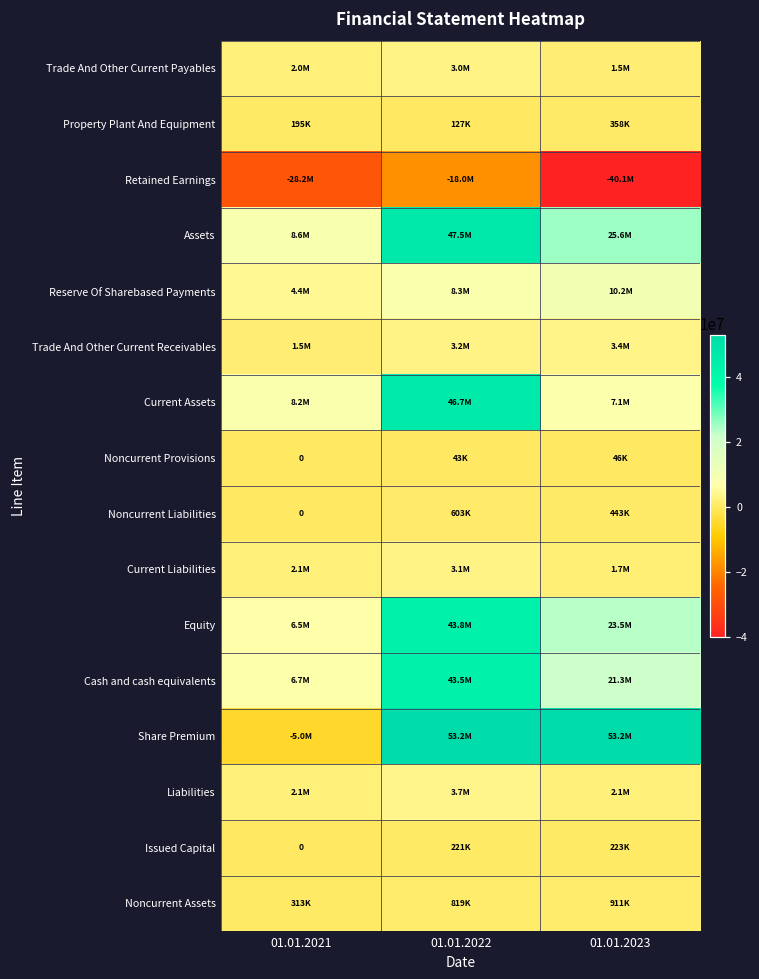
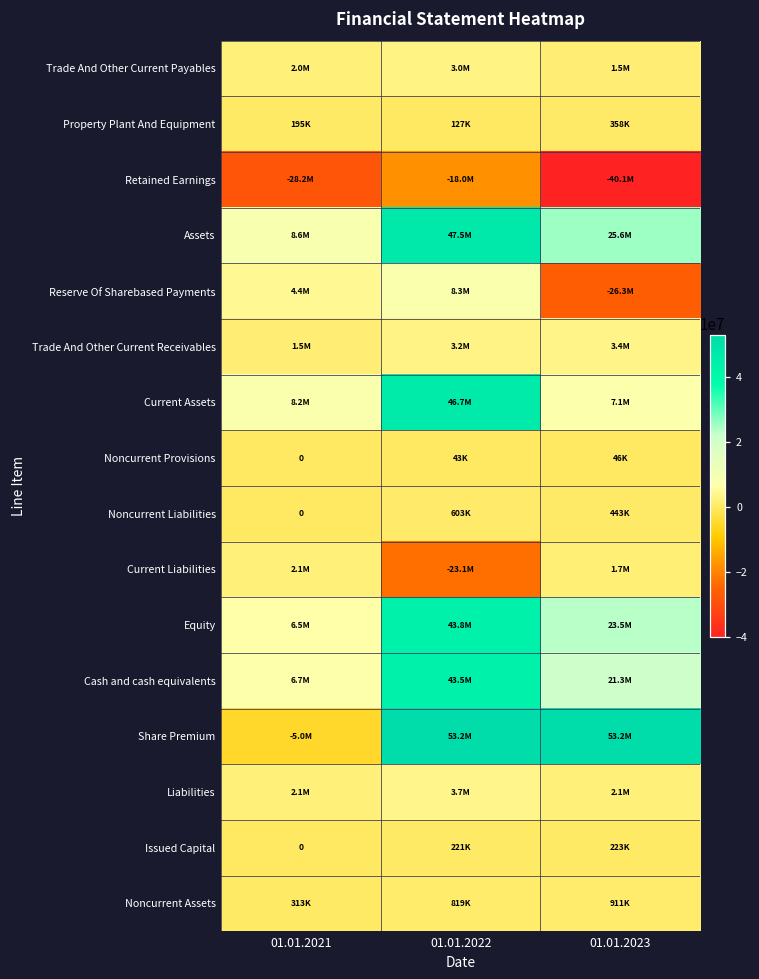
Reserve Of Sharebased Payments, 01.01.2023: 10.2M -> -26.3M
Current Liabilities, 01.01.2022: 3.1M -> -23.1M
